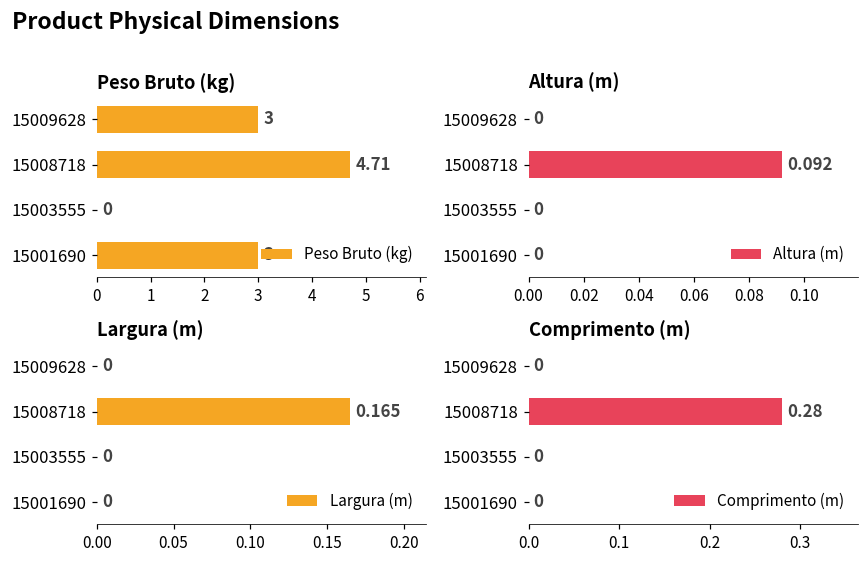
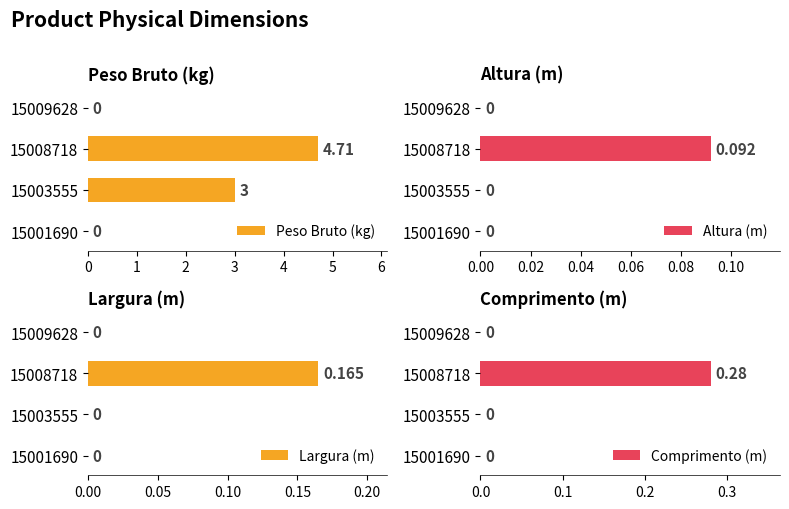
Peso Bruto (kg), 15009628: 3 -> 0
Peso Bruto (kg), 15003555: 0 -> 3
Peso Bruto (kg), 15001690: 3 -> 0
